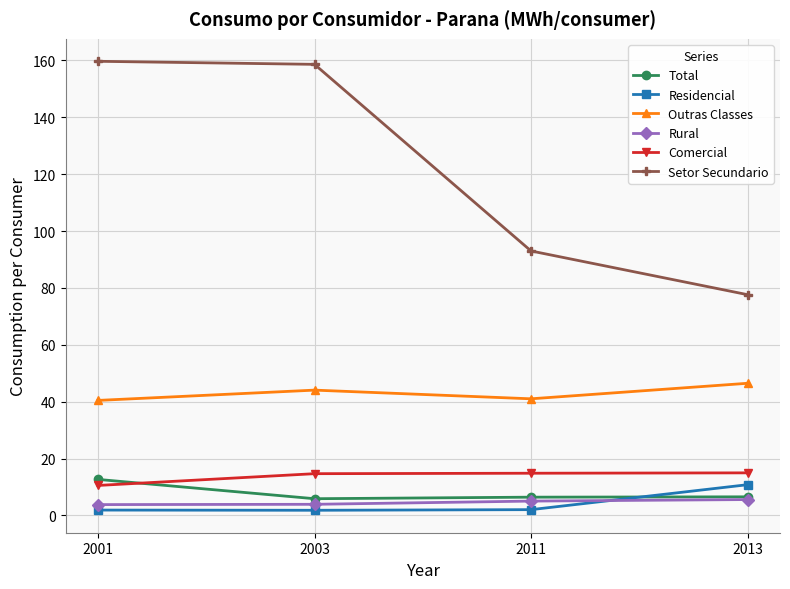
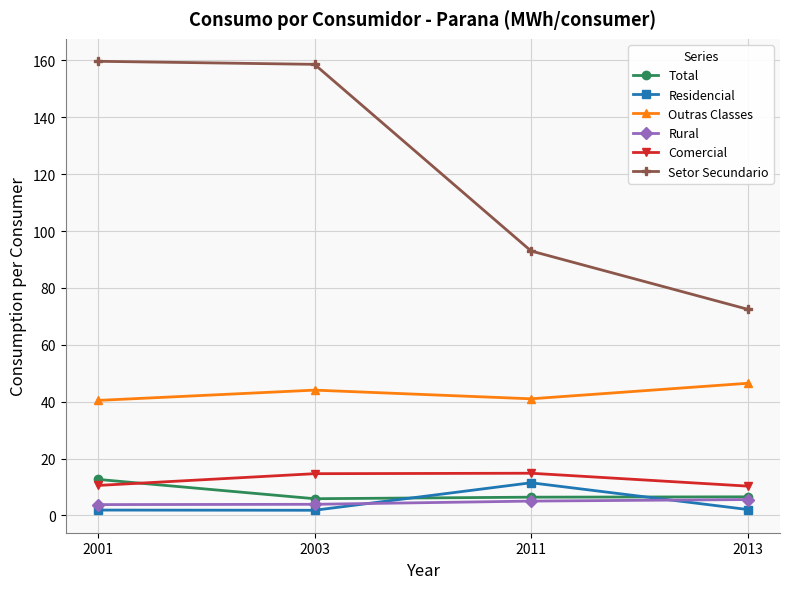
Residencial, 2011: 2 -> 11
Residencial, 2013: 11 -> 2
Comercial, 2013: 15 -> 10
Setor Secundario, 2013: 78 -> 72
